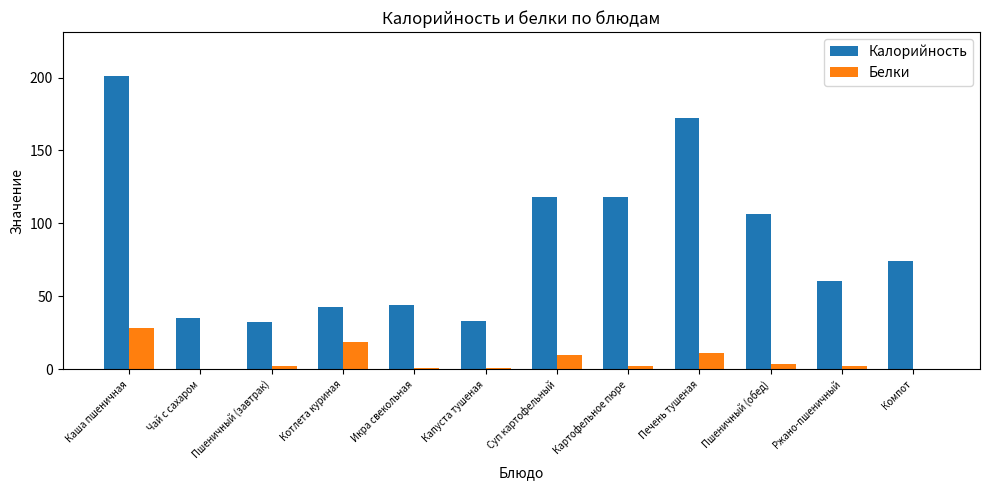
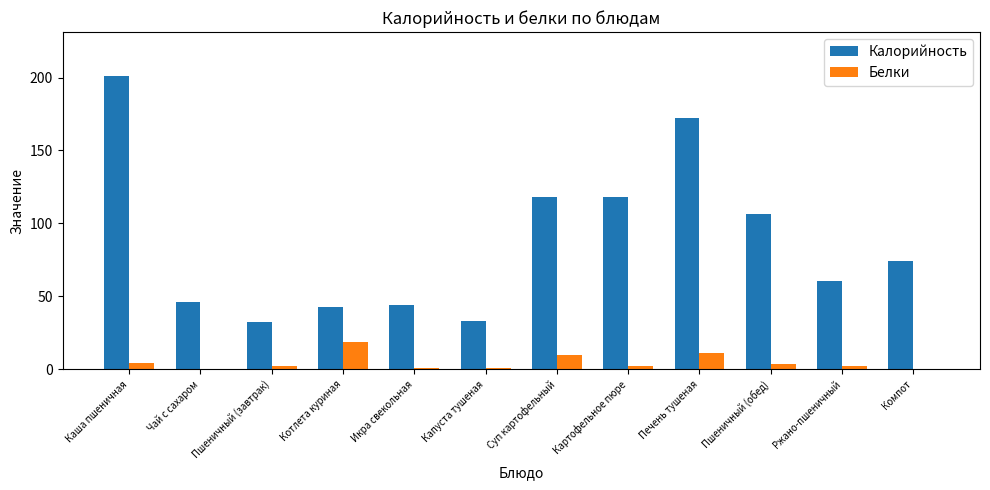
Белки, Каша пшеничная: 29 -> 4
Калорийность, Чай с сахаром: 35 -> 46
